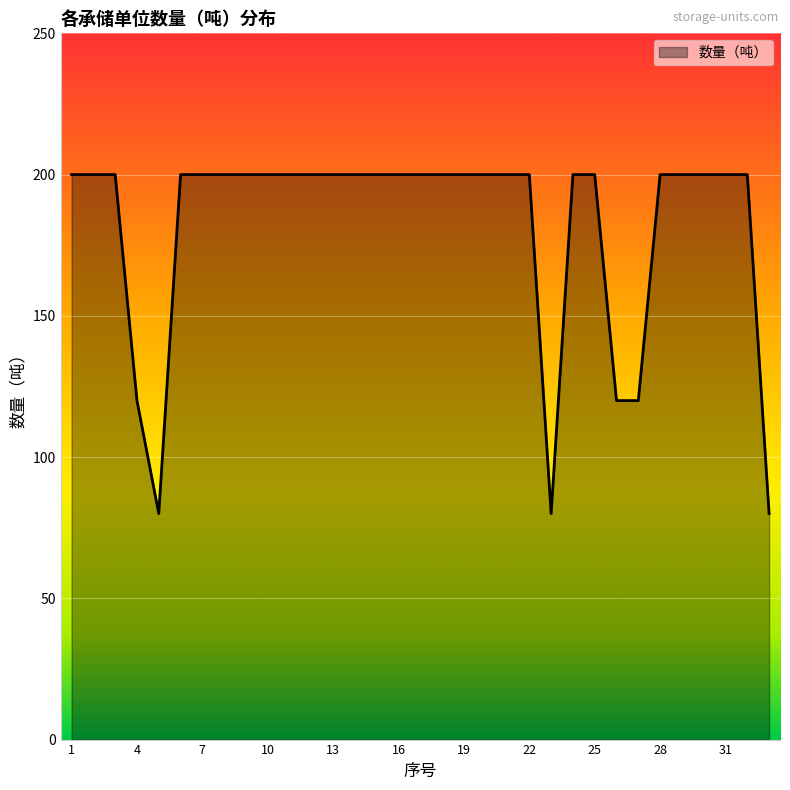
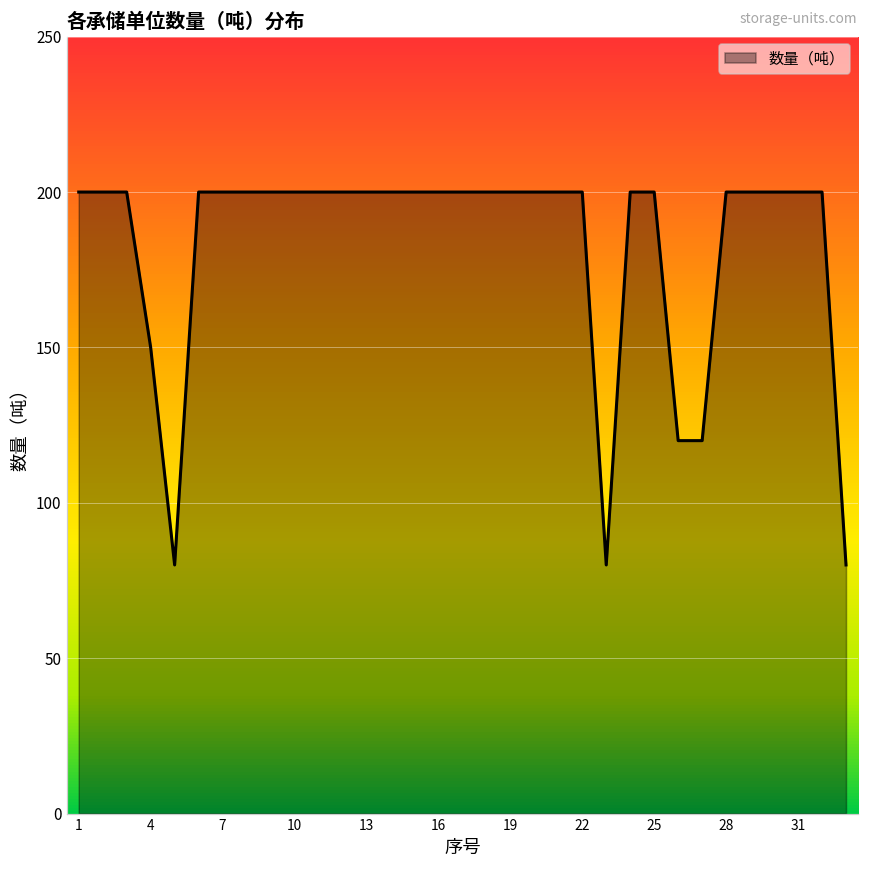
4: 120 -> 150
